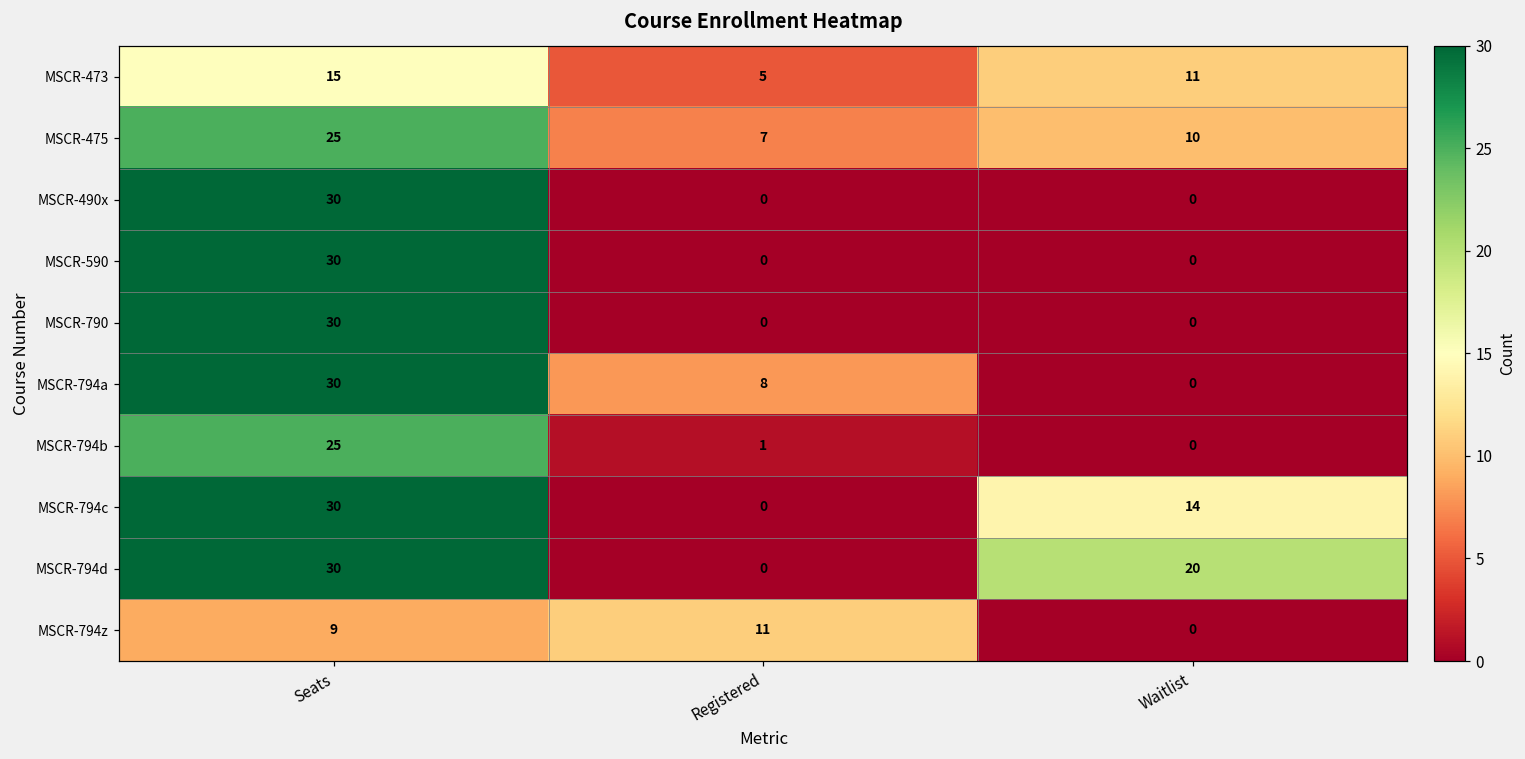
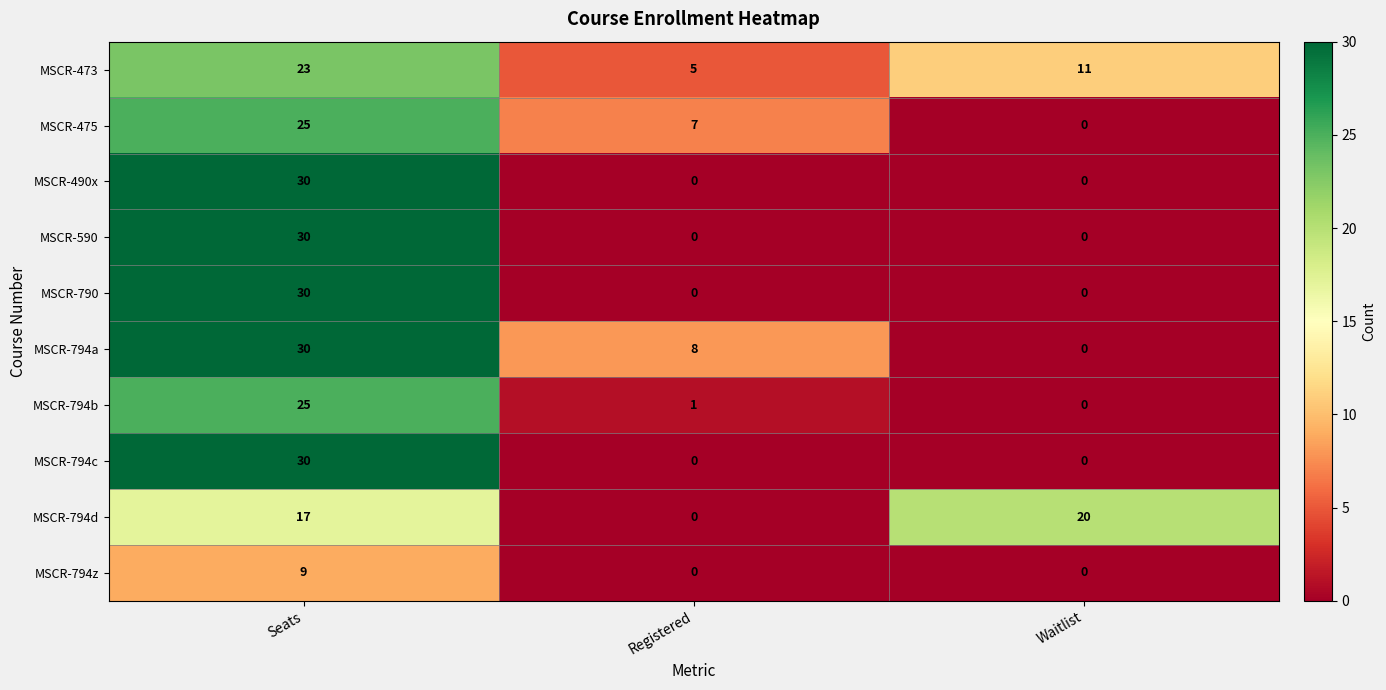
MSCR-473, Seats: 15 -> 23
MSCR-475, Waitlist: 10 -> 0
MSCR-794c, Waitlist: 14 -> 0
MSCR-794d, Seats: 30 -> 17
MSCR-794z, Registered: 11 -> 0
